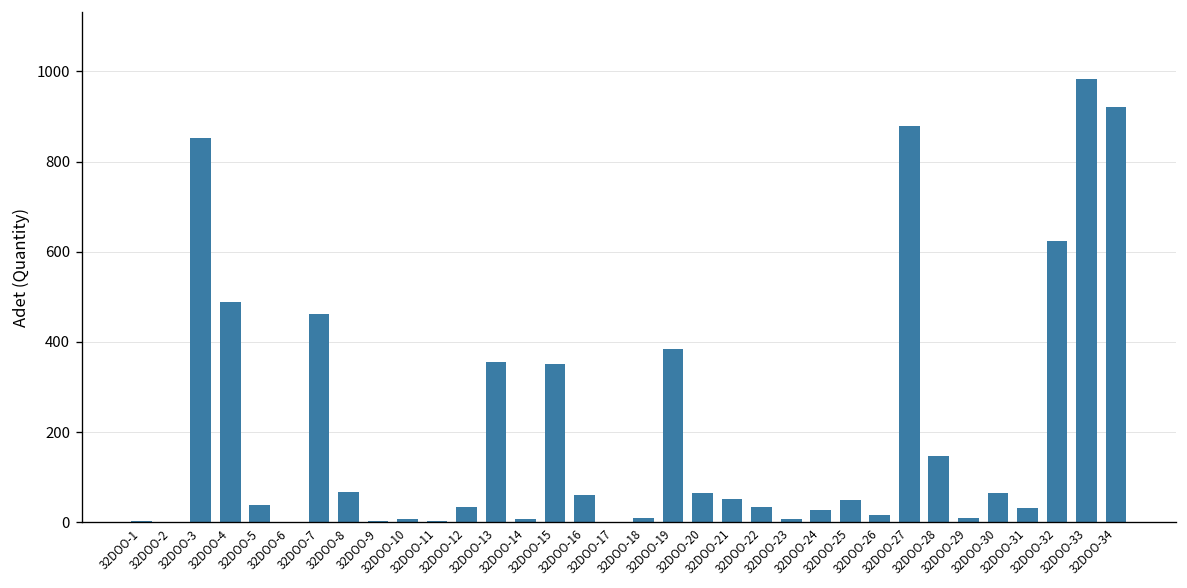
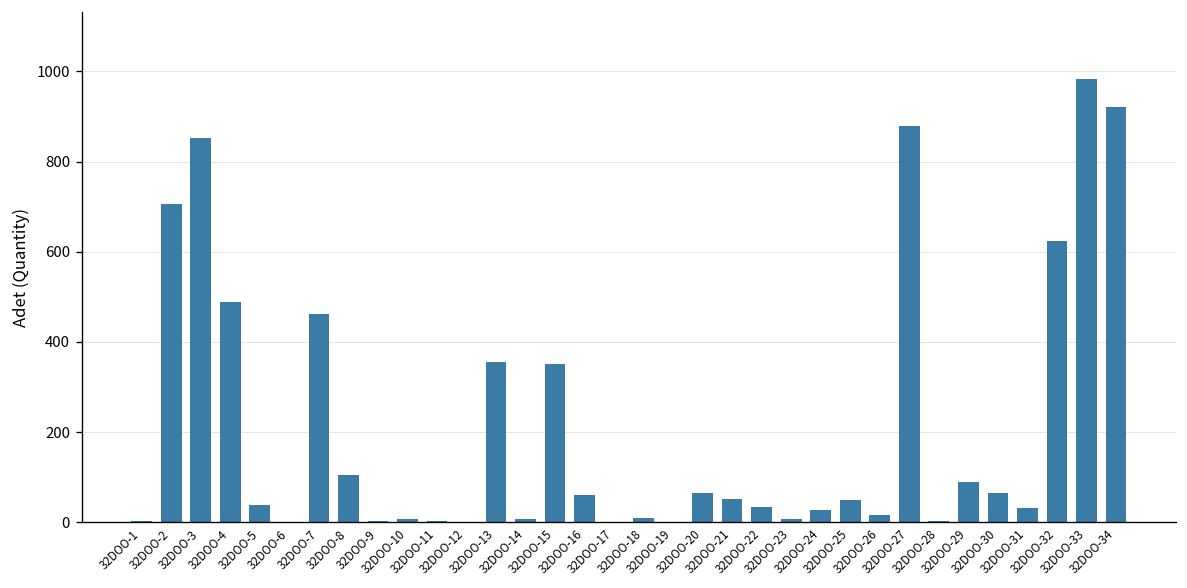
32DOO-2: 0 -> 710
32DOO-8: 70 -> 110
32DOO-12: 30 -> 0
32DOO-19: 390 -> 0
32DOO-28: 150 -> 0
32DOO-29: 10 -> 90
